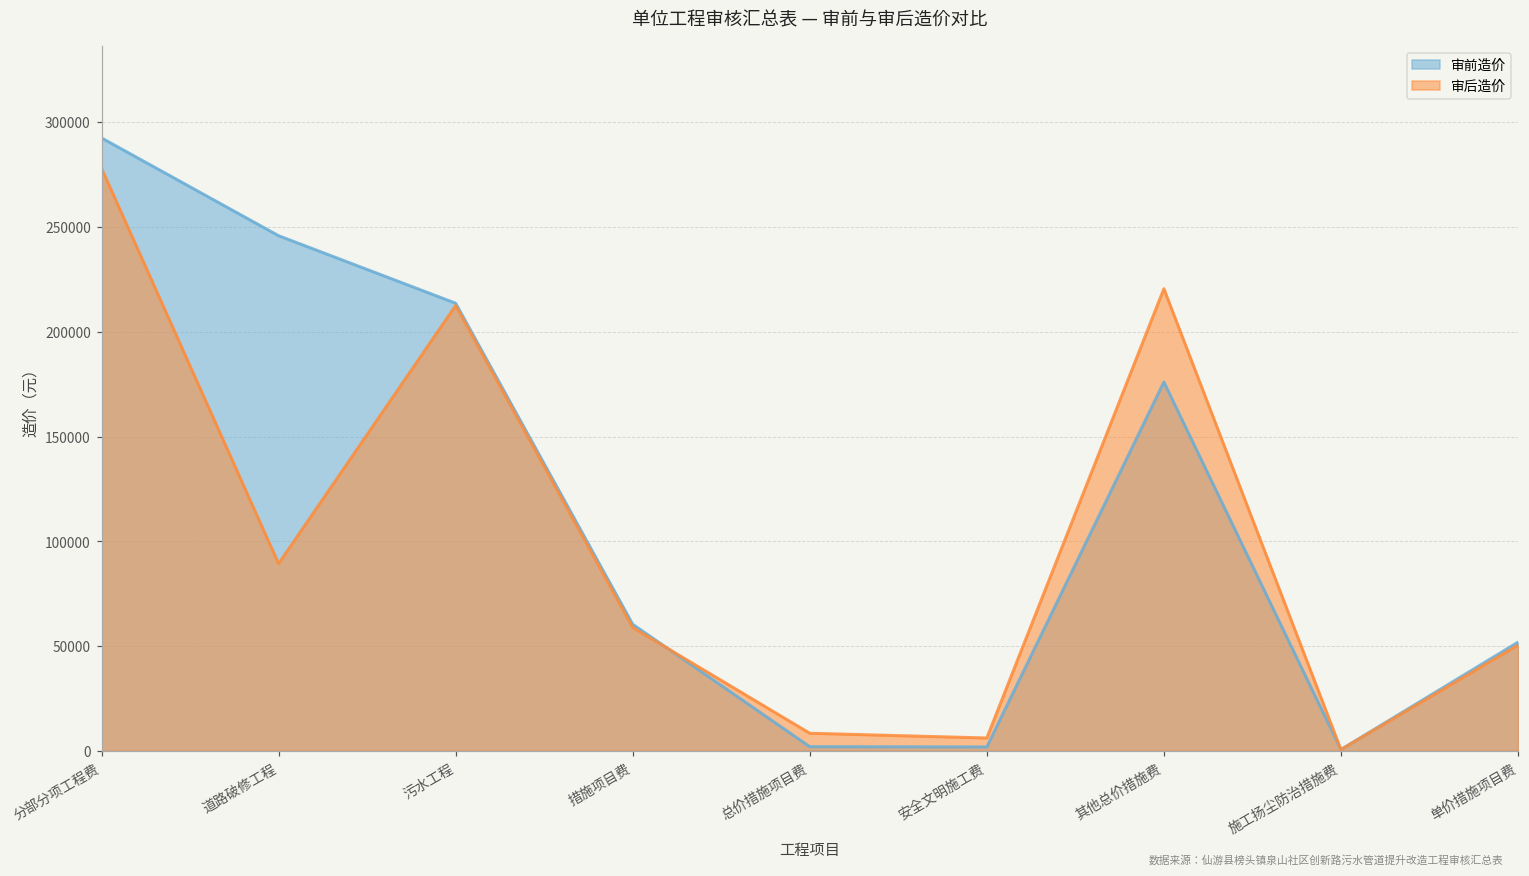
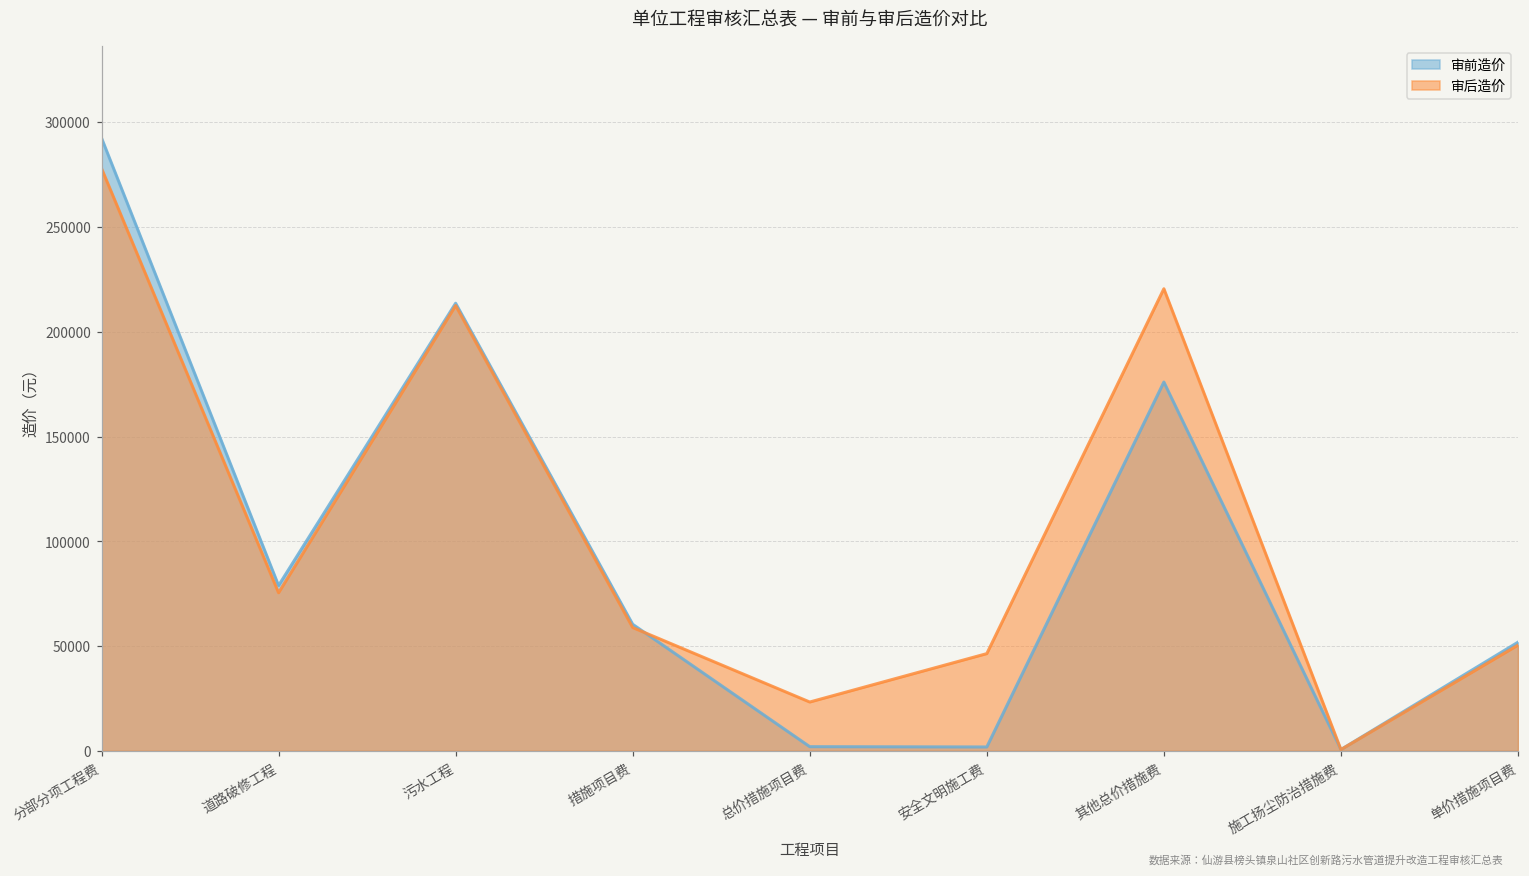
审前造价, 道路破修工程: 246000 -> 79000
审后造价, 道路破修工程: 89000 -> 75000
审后造价, 总价措施项目费: 8000 -> 23000
审后造价, 安全文明施工费: 6000 -> 46000
